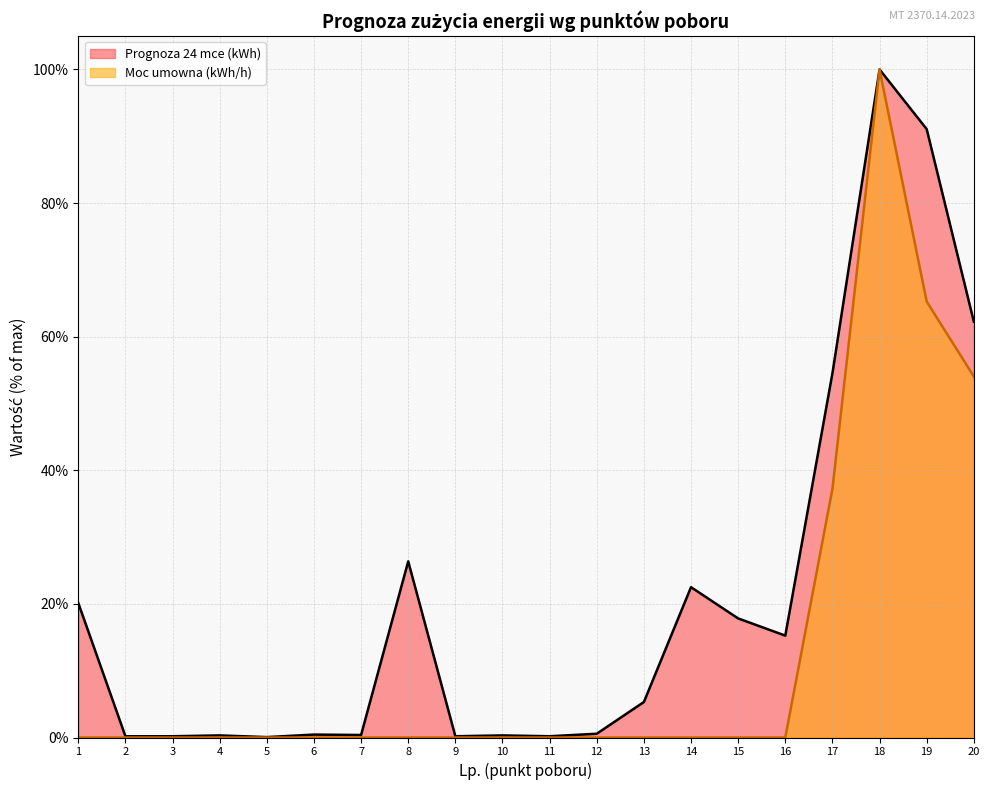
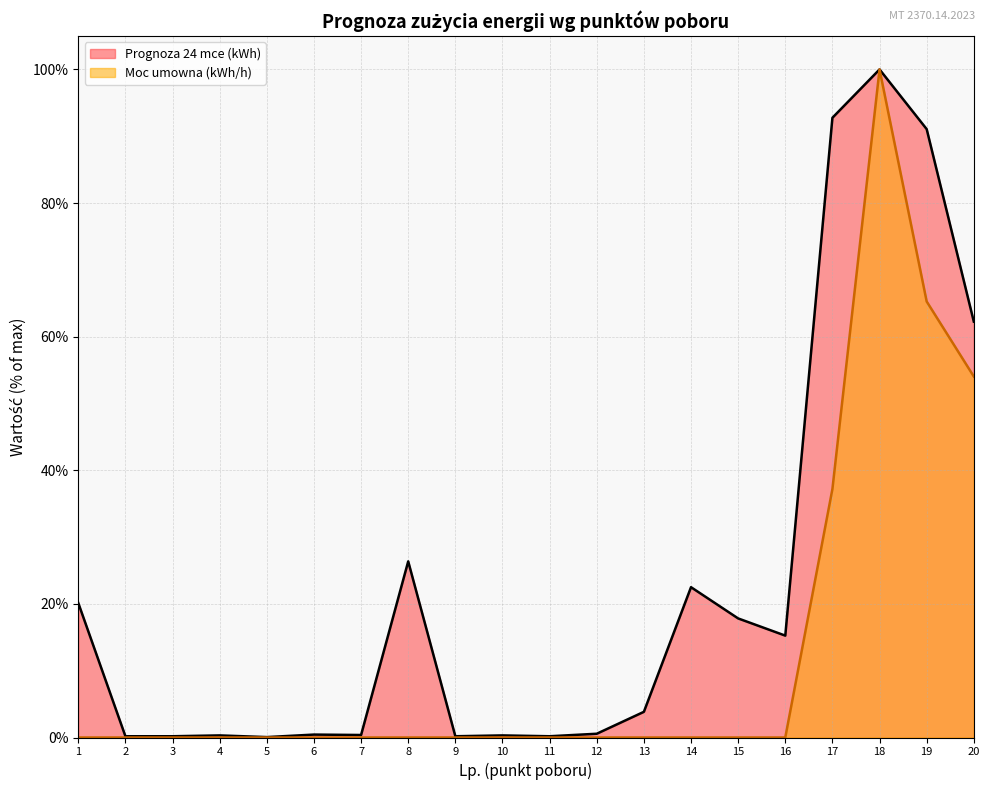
Prognoza 24 mce (kWh), 13: 5% -> 4%
Prognoza 24 mce (kWh), 17: 55% -> 93%
